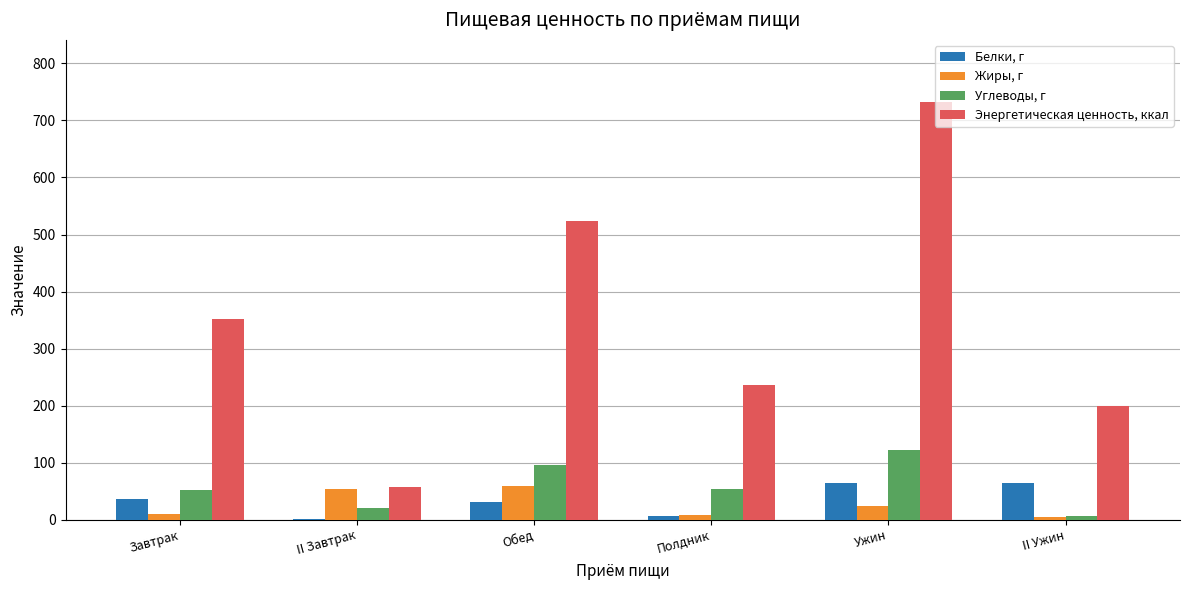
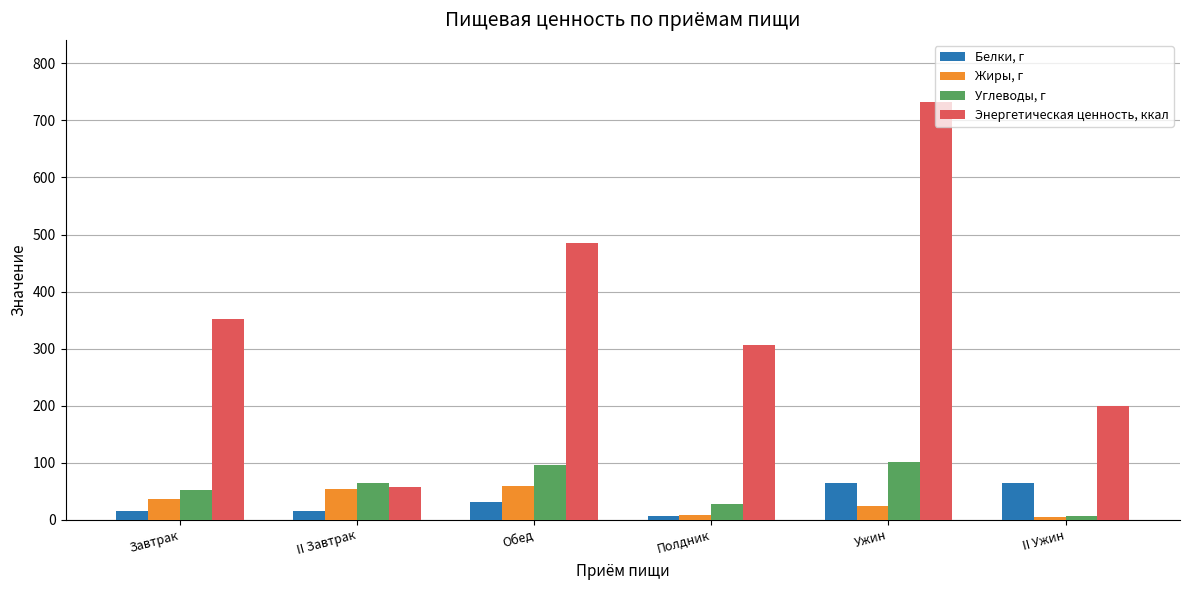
Белки, г, Завтрак: 40 -> 10
Жиры, г, Завтрак: 10 -> 40
Белки, г, II Завтрак: 0 -> 20
Углеводы, г, II Завтрак: 20 -> 60
Энергетическая ценность, ккал, Обед: 520 -> 490
Углеводы, г, Полдник: 50 -> 30
Энергетическая ценность, ккал, Полдник: 240 -> 310
Углеводы, г, Ужин: 120 -> 100
